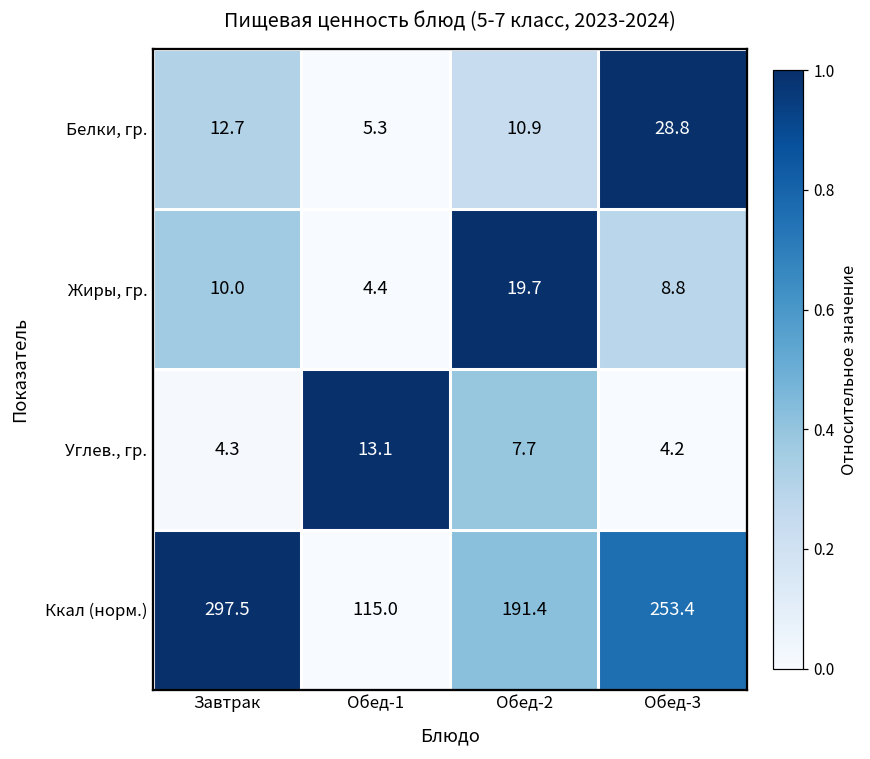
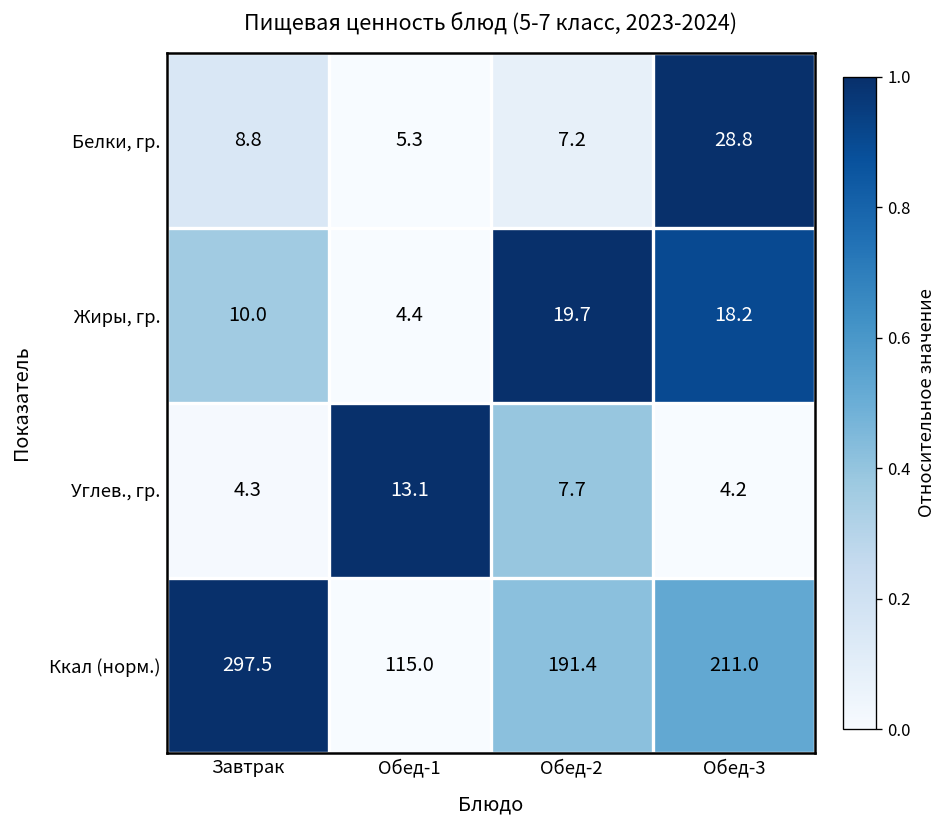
Белки, гр., Завтрак: 12.7 -> 8.8
Белки, гр., Обед-2: 10.9 -> 7.2
Жиры, гр., Обед-3: 8.8 -> 18.2
Ккал (норм.), Обед-3: 253.4 -> 211.0
